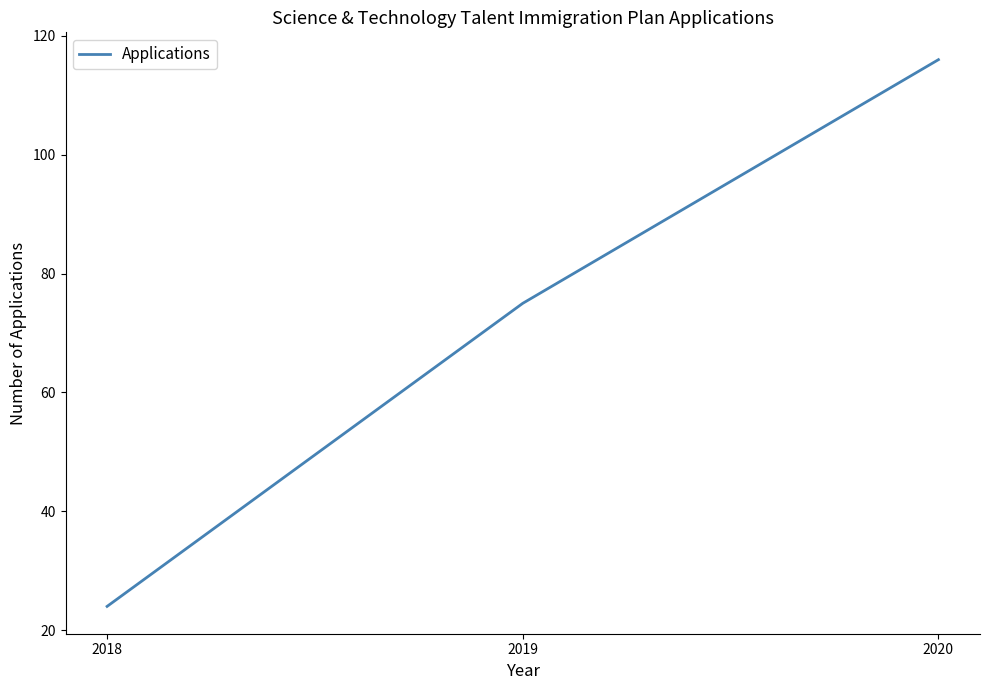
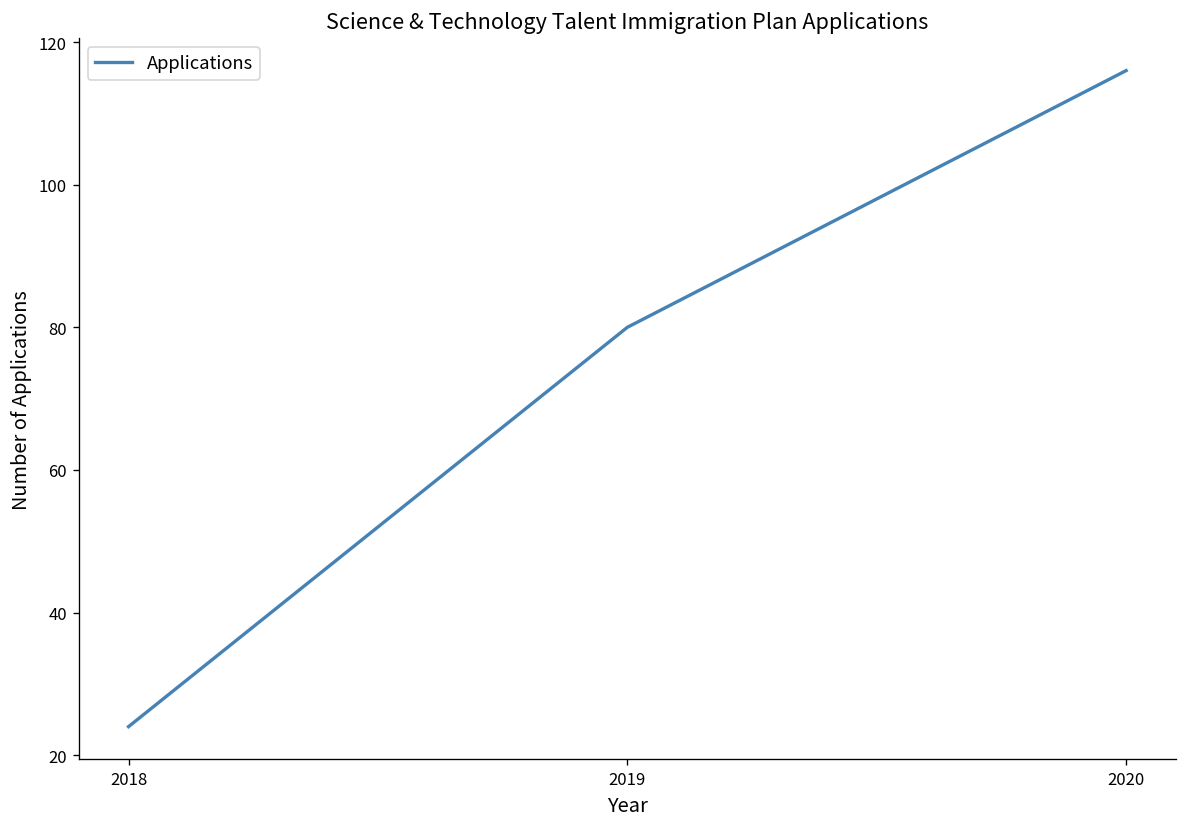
2019: 75 -> 80
